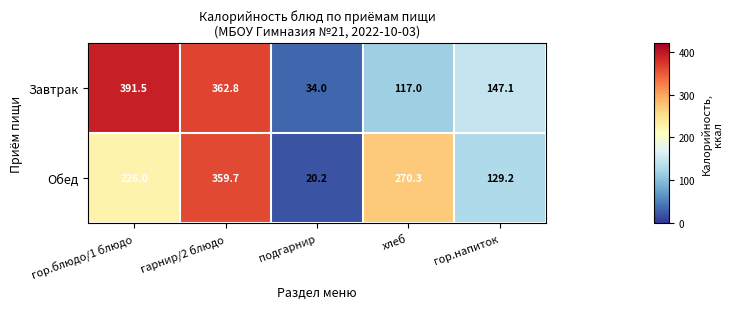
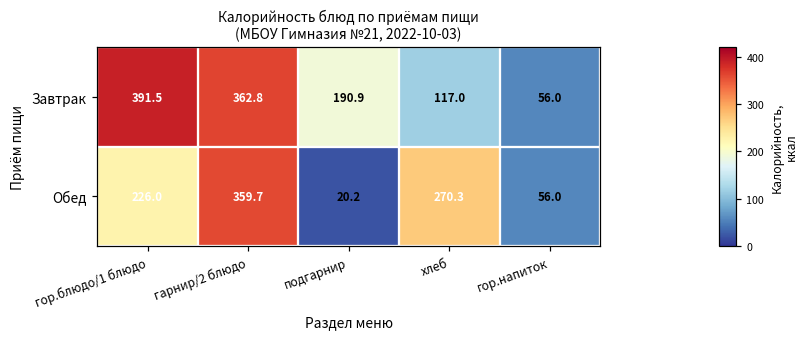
Завтрак, подгарнир: 34.0 -> 190.9
Завтрак, гор.напиток: 147.1 -> 56.0
Обед, гор.напиток: 129.2 -> 56.0
